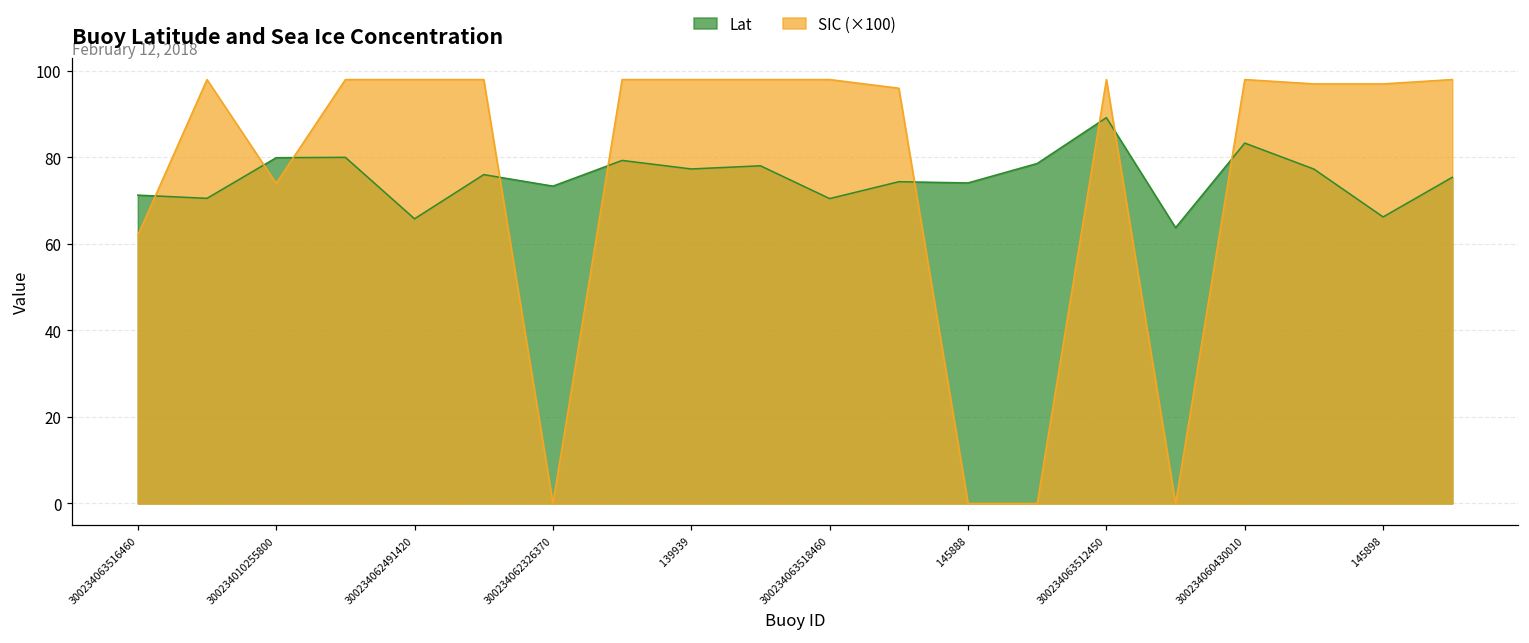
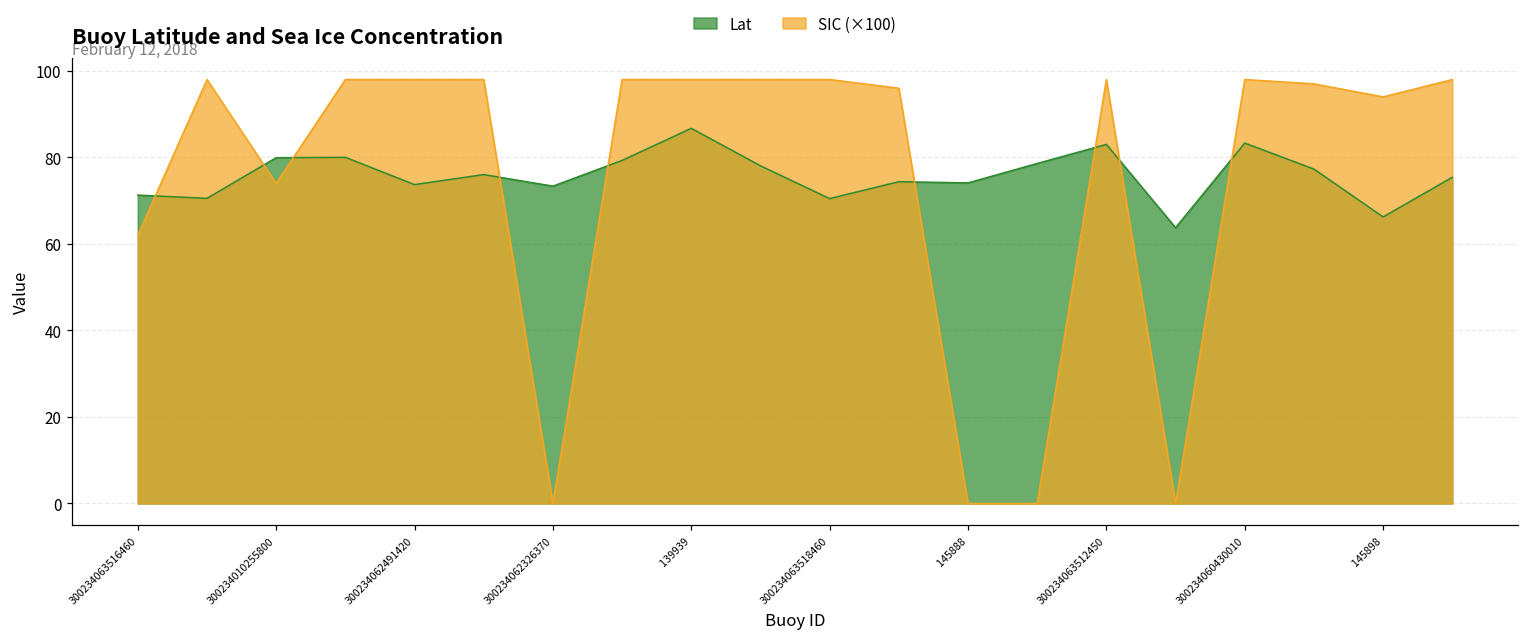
Lat, 300234062491420: 66 -> 74
Lat, 139939: 77 -> 87
Lat, 300234063512450: 89 -> 83
SIC (×100), 145898: 97 -> 94
